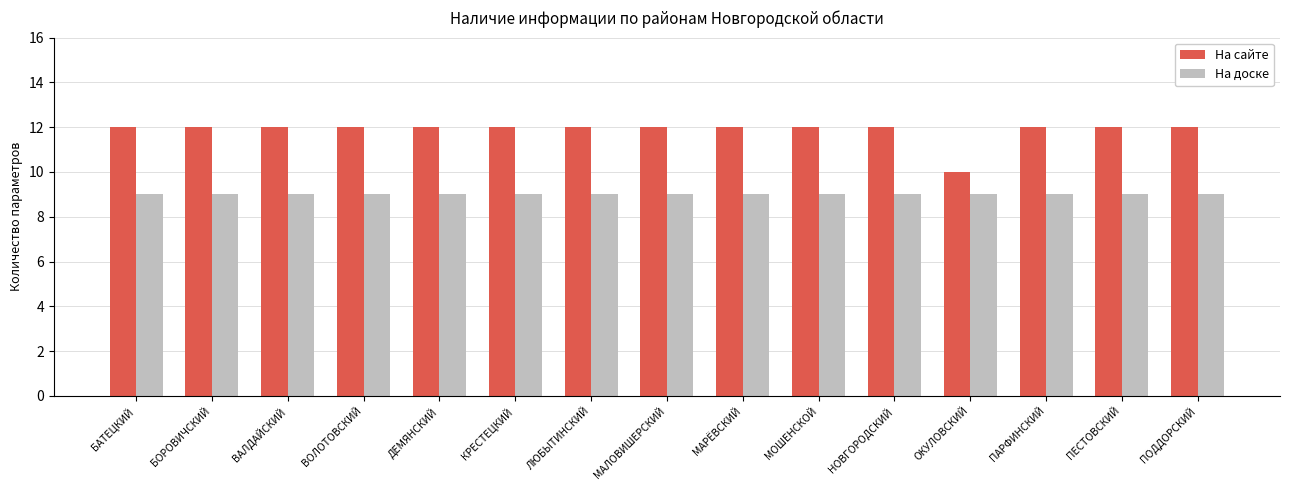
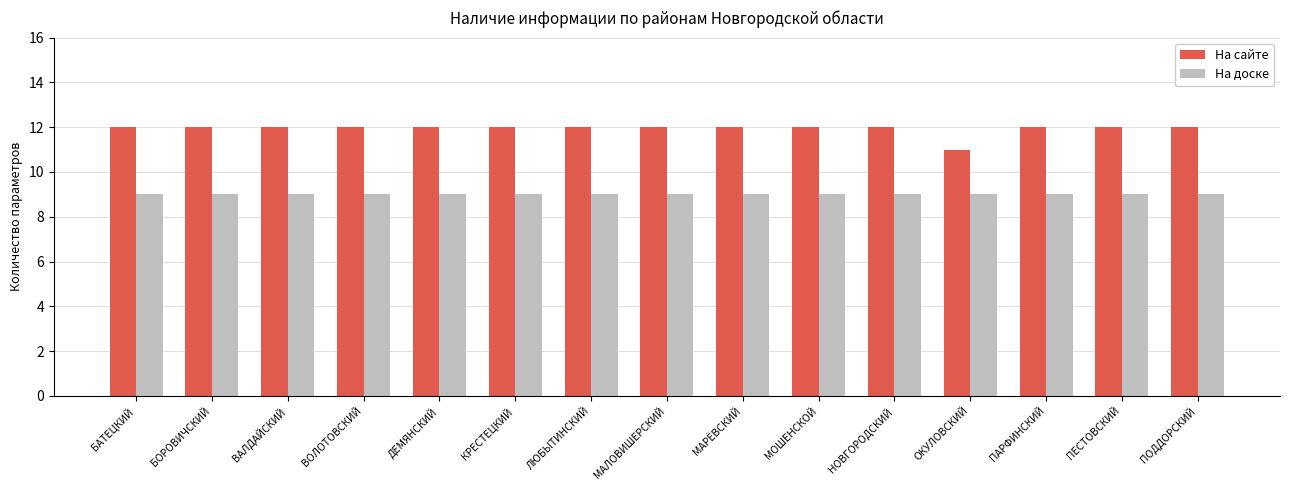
На сайте, ОКУЛОВСКИЙ: 10 -> 11
